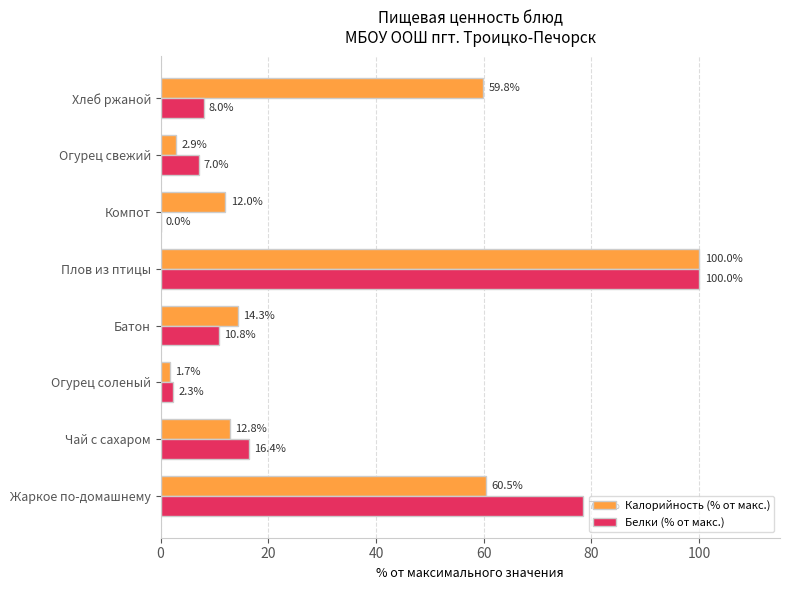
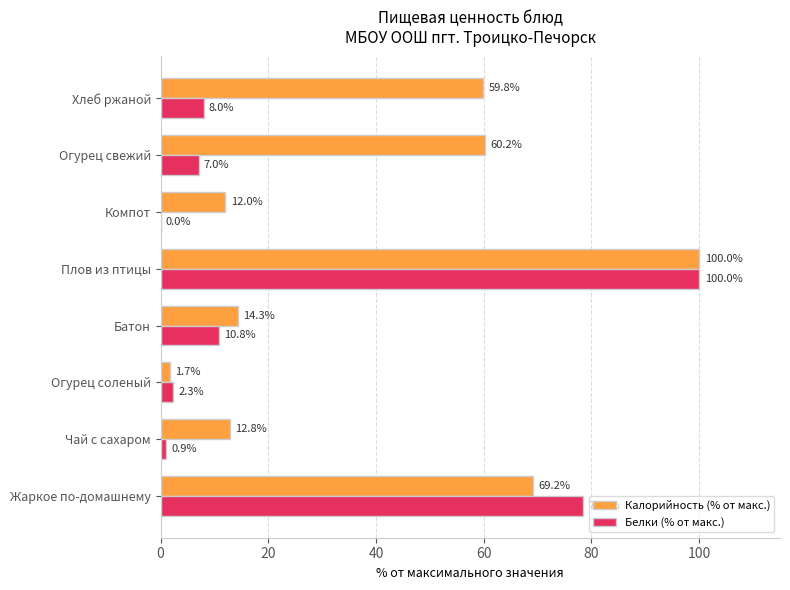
Калорийность (% от макс.), Огурец свежий: 2.9% -> 60.2%
Белки (% от макс.), Чай с сахаром: 16.4% -> 0.9%
Калорийность (% от макс.), Жаркое по-домашнему: 60.5% -> 69.2%
